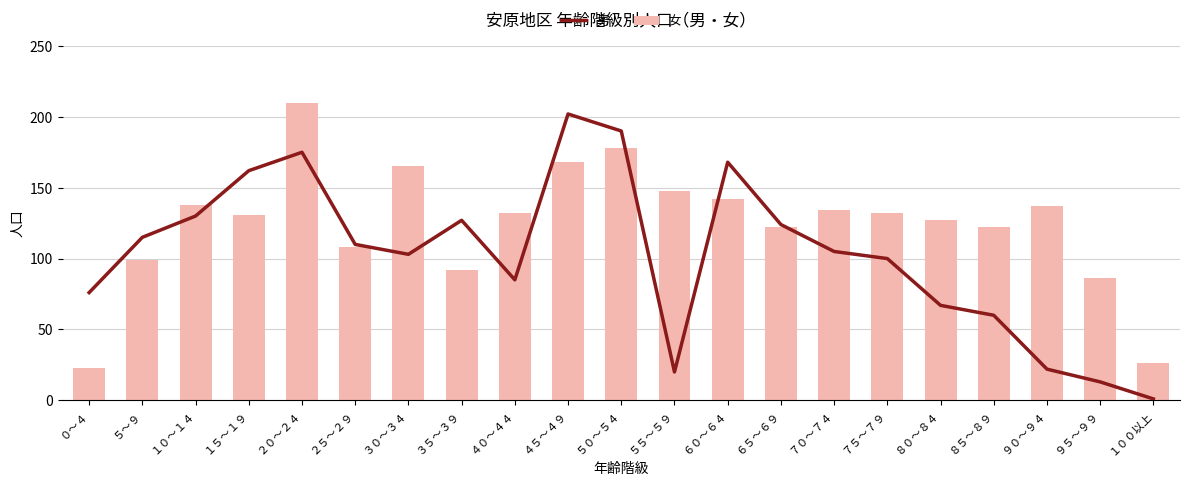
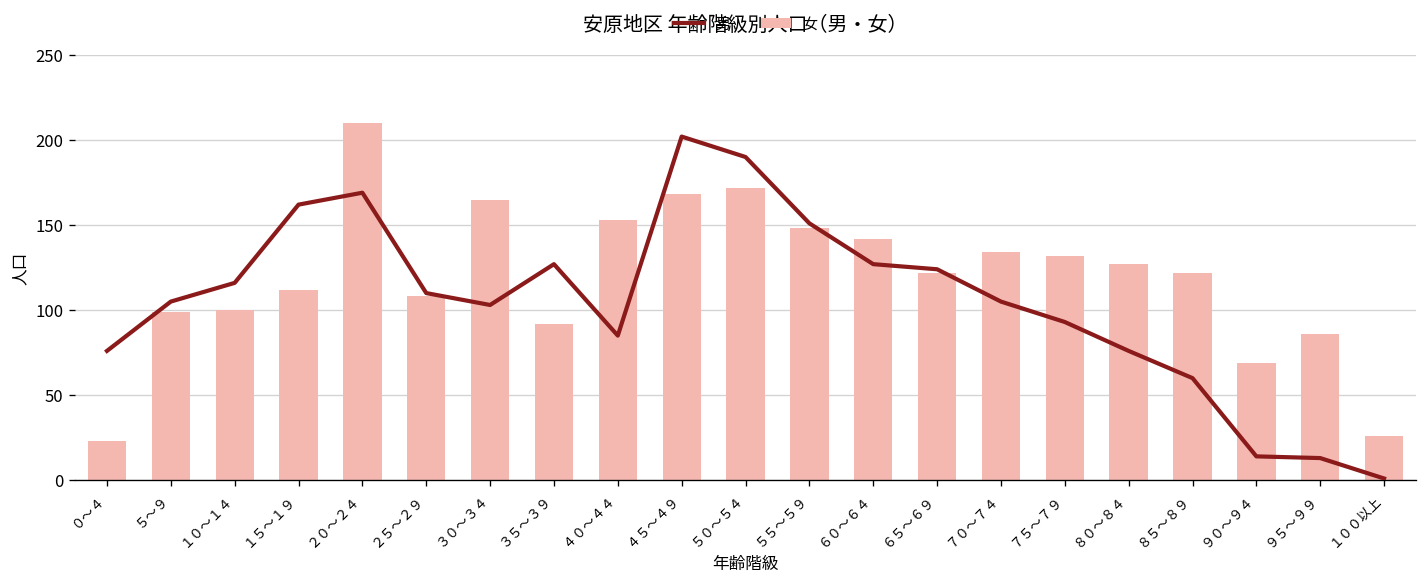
男, ５～９: 115 -> 105
男, １０～１４: 130 -> 116
女, １０～１４: 138 -> 100
女, １５～１９: 131 -> 112
男, ２０～２４: 175 -> 169
女, ４０～４４: 132 -> 153
女, ５０～５４: 178 -> 172
男, ５５～５９: 20 -> 151
男, ６０～６４: 168 -> 127
男, ７５～７９: 100 -> 93
男, ８０～８４: 67 -> 76
男, ９０～９４: 22 -> 14
女, ９０～９４: 137 -> 69
